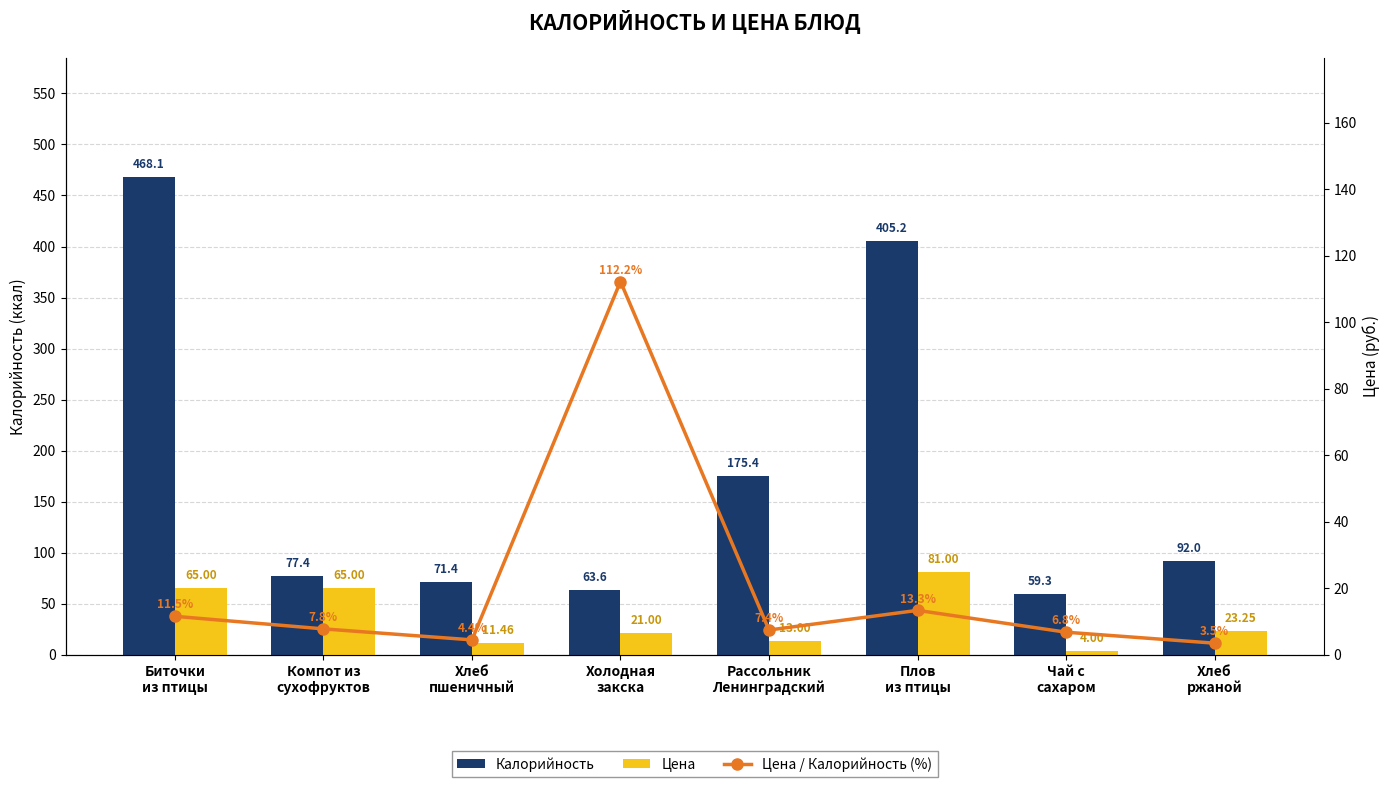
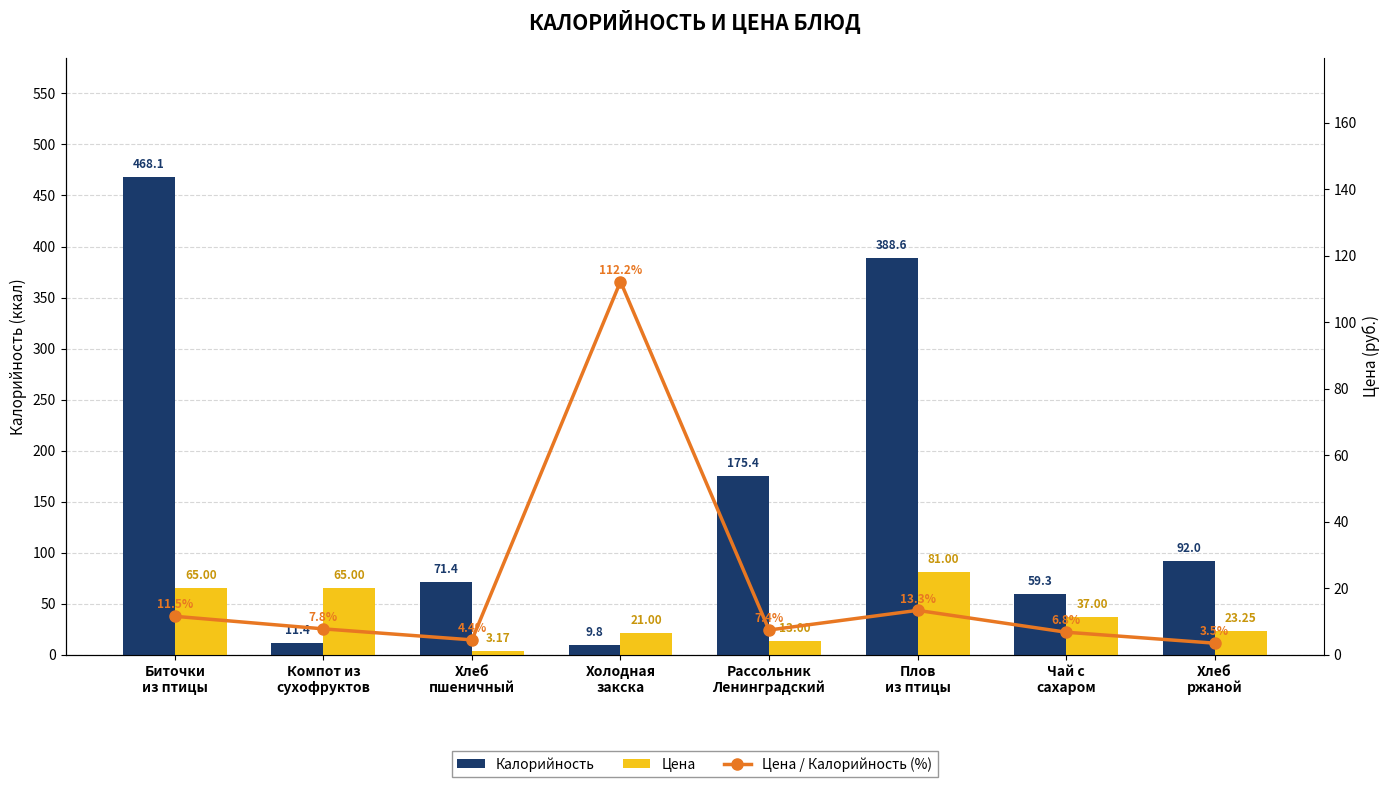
Калорийность, Компот из сухофруктов: 77.4 -> 11.4
Цена, Хлеб пшеничный: 11.46 -> 3.17
Калорийность, Холодная закска: 63.6 -> 9.8
Калорийность, Плов из птицы: 405.2 -> 388.6
Цена, Чай с сахаром: 4.00 -> 37.00
